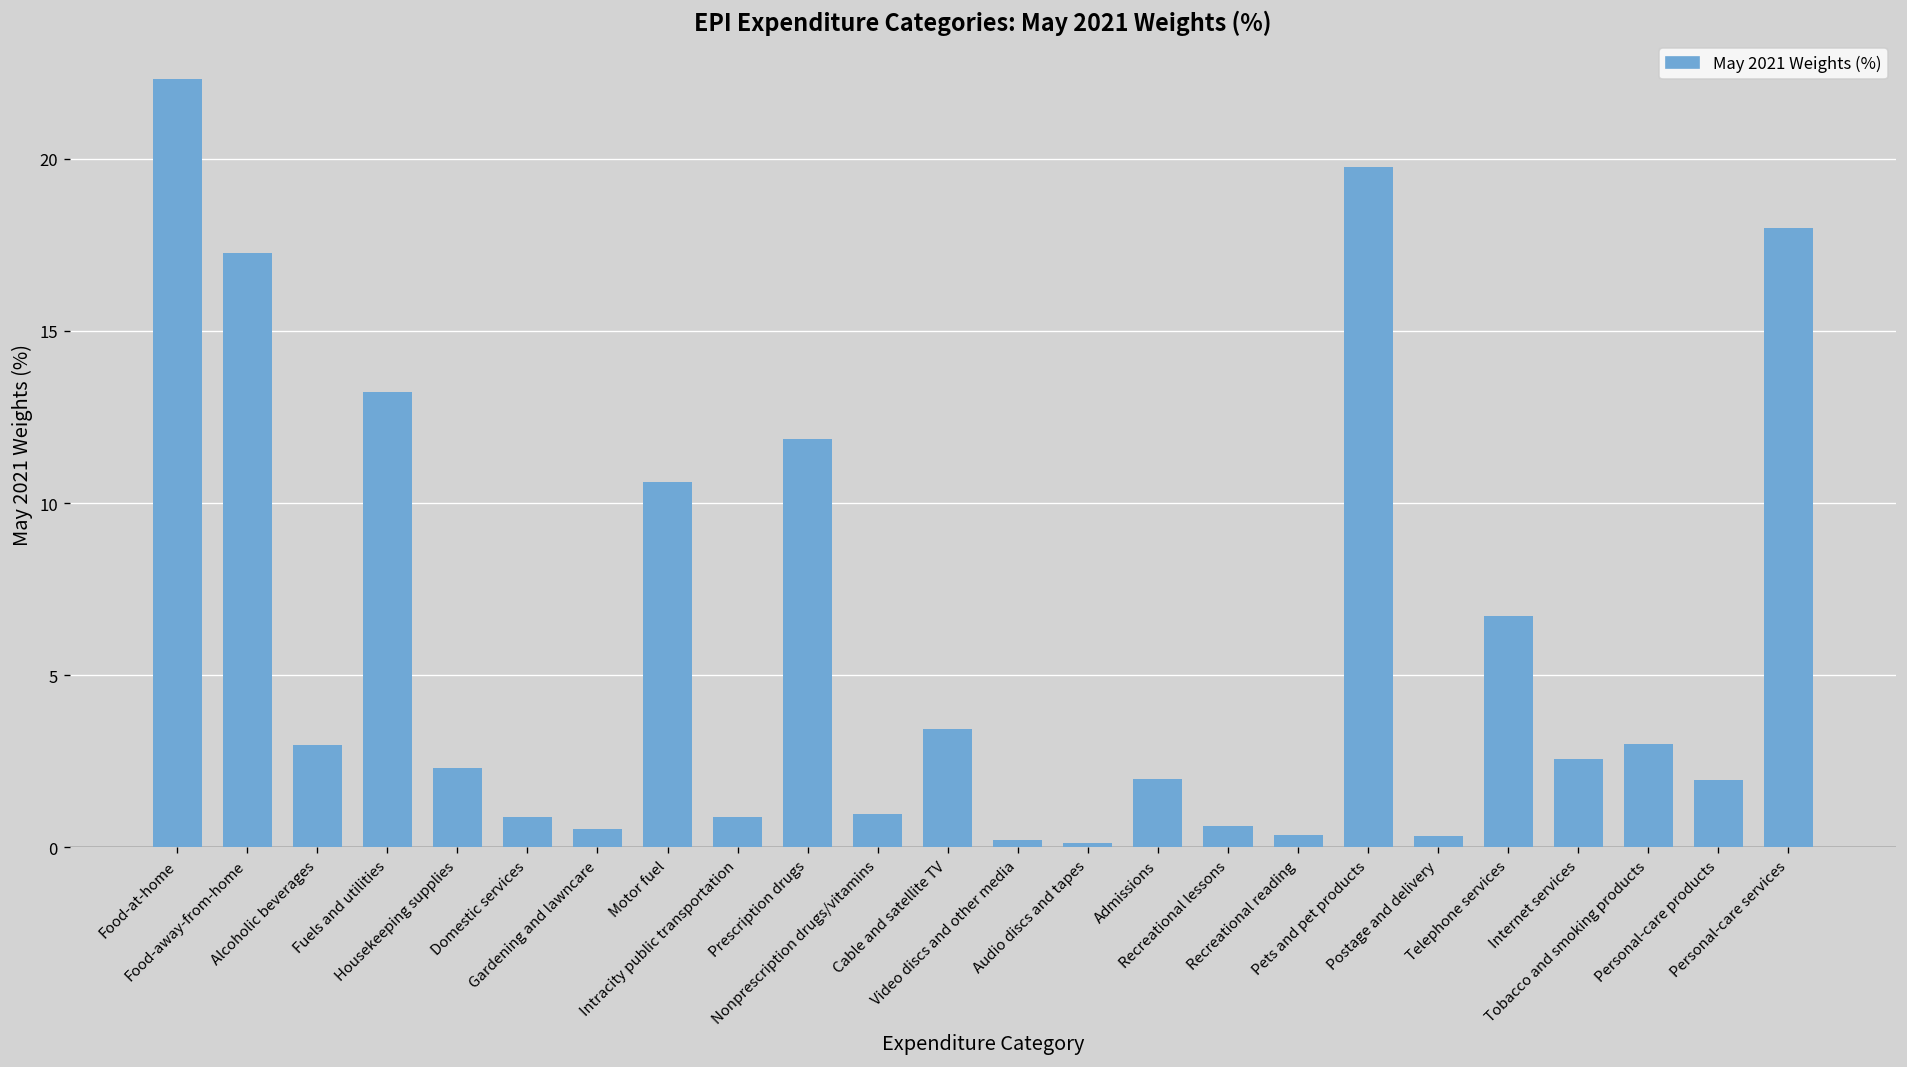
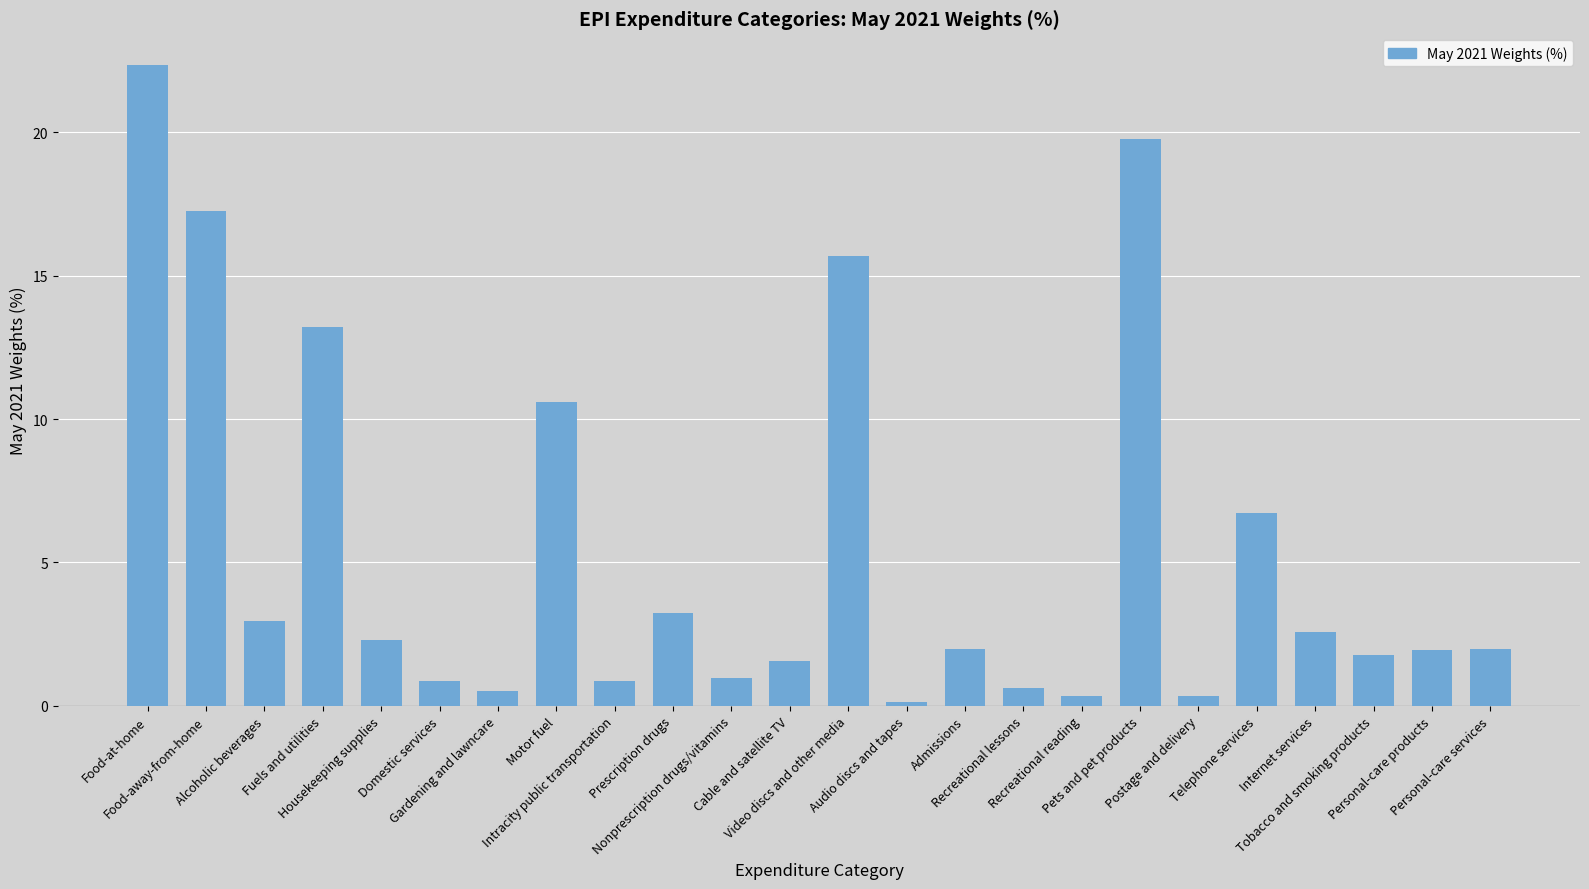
Prescription drugs: 11.9 -> 3.2
Cable and satellite TV: 3.4 -> 1.6
Video discs and other media: 0.2 -> 15.7
Tobacco and smoking products: 3.0 -> 1.8
Personal-care services: 18.0 -> 2.0
